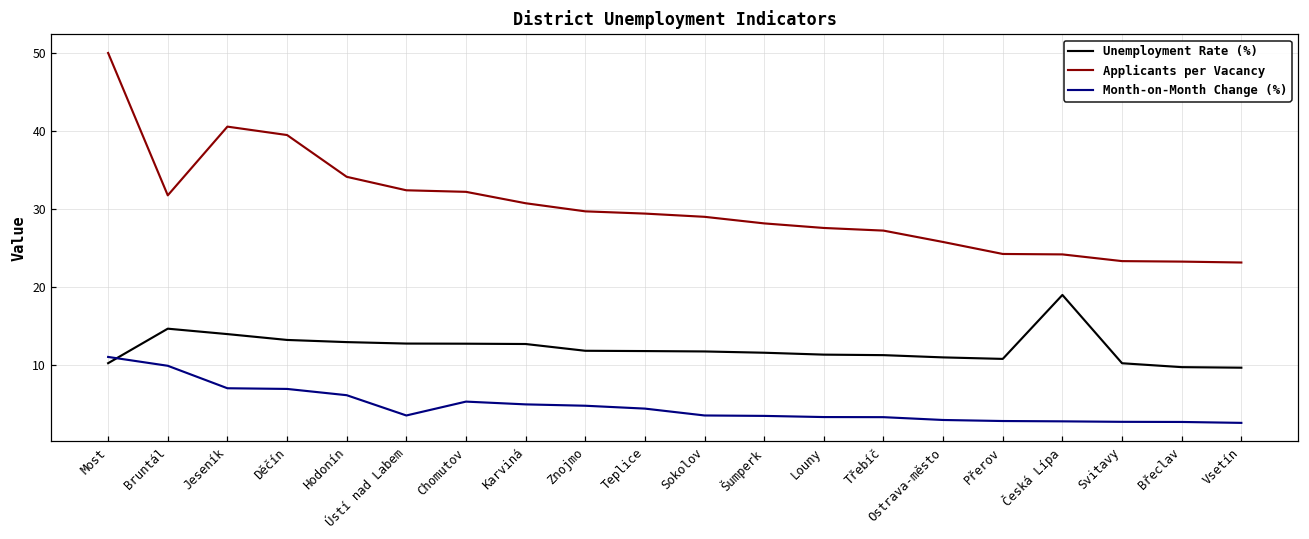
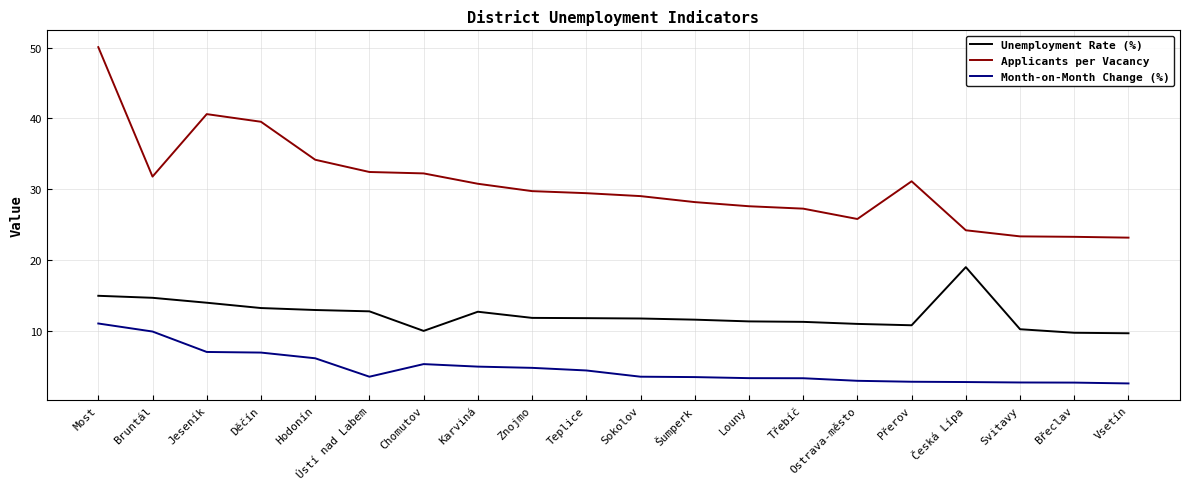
Unemployment Rate (%), Most: 10 -> 15
Unemployment Rate (%), Chomutov: 13 -> 10
Applicants per Vacancy, Přerov: 24 -> 31
